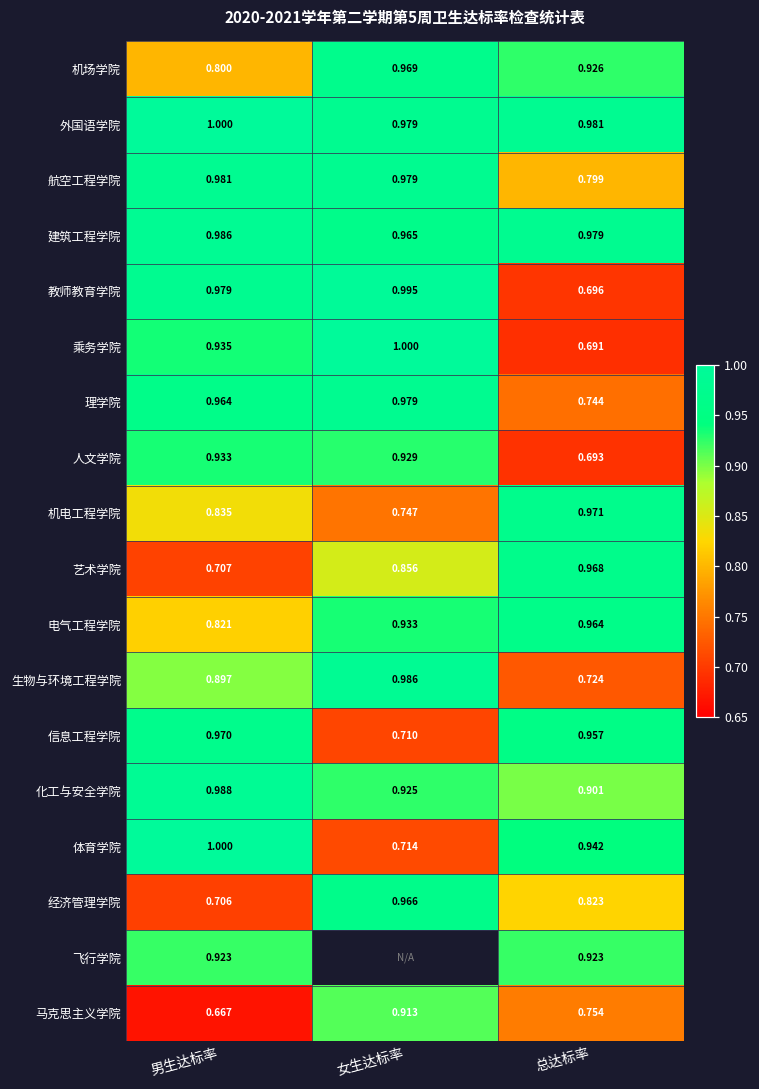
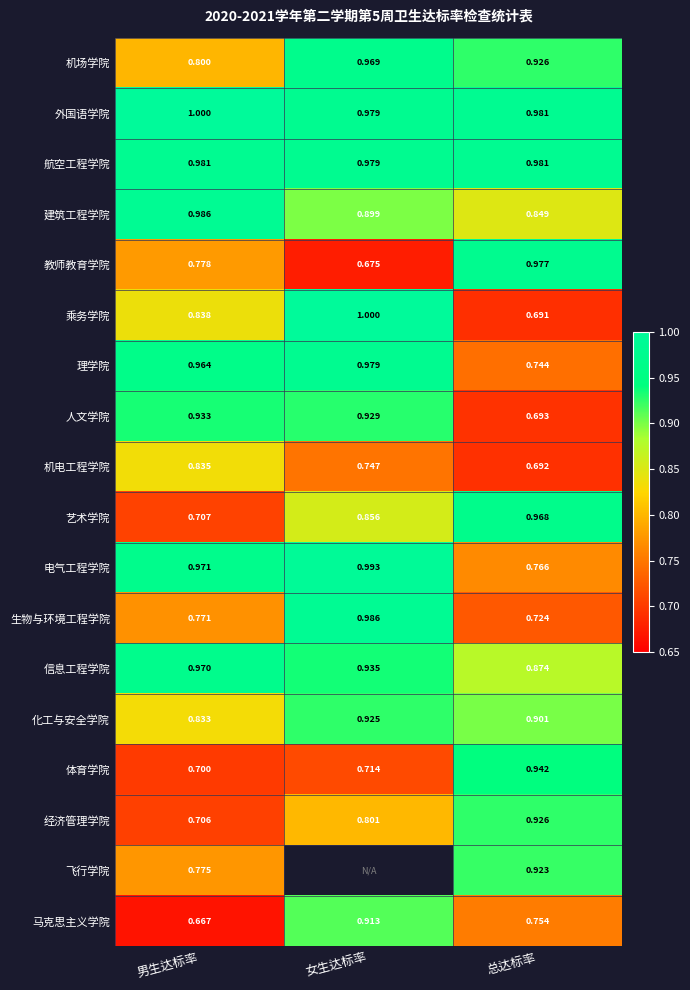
航空工程学院, 总达标率: 0.799 -> 0.981
建筑工程学院, 女生达标率: 0.965 -> 0.899
建筑工程学院, 总达标率: 0.979 -> 0.849
教师教育学院, 男生达标率: 0.979 -> 0.778
教师教育学院, 女生达标率: 0.995 -> 0.675
教师教育学院, 总达标率: 0.696 -> 0.977
乘务学院, 男生达标率: 0.935 -> 0.838
机电工程学院, 总达标率: 0.971 -> 0.692
电气工程学院, 男生达标率: 0.821 -> 0.971
电气工程学院, 女生达标率: 0.933 -> 0.993
电气工程学院, 总达标率: 0.964 -> 0.766
生物与环境工程学院, 男生达标率: 0.897 -> 0.771
信息工程学院, 女生达标率: 0.710 -> 0.935
信息工程学院, 总达标率: 0.957 -> 0.874
化工与安全学院, 男生达标率: 0.988 -> 0.833
体育学院, 男生达标率: 1.000 -> 0.700
经济管理学院, 女生达标率: 0.966 -> 0.801
经济管理学院, 总达标率: 0.823 -> 0.926
飞行学院, 男生达标率: 0.923 -> 0.775
